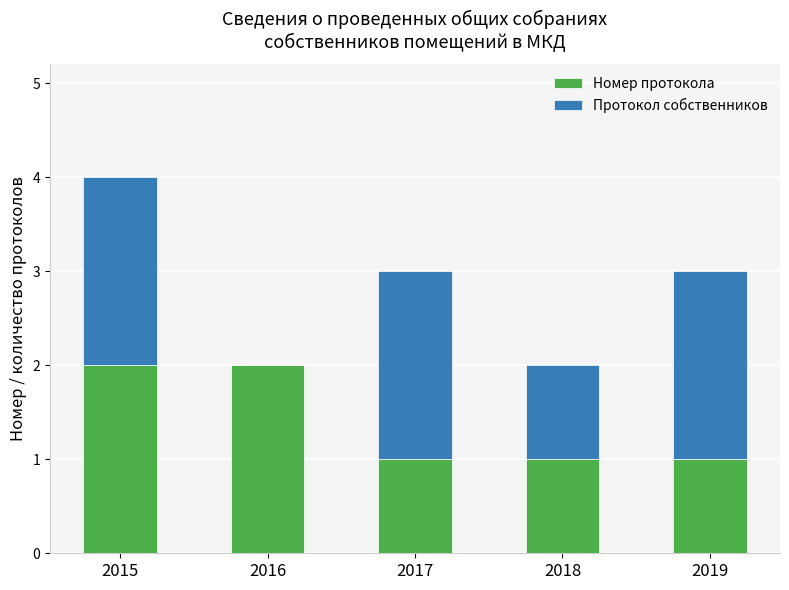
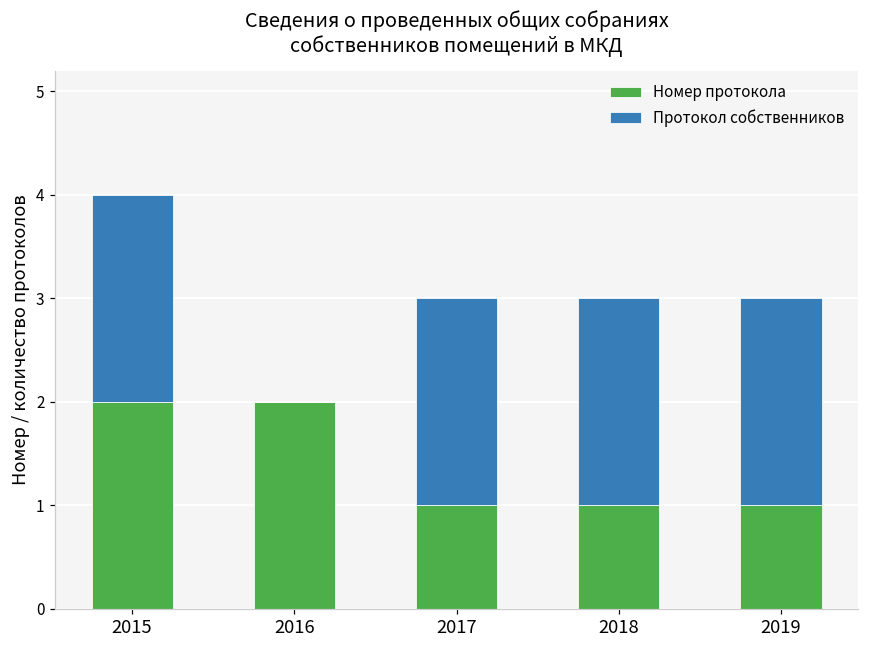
Протокол собственников, 2018: 1 -> 2
